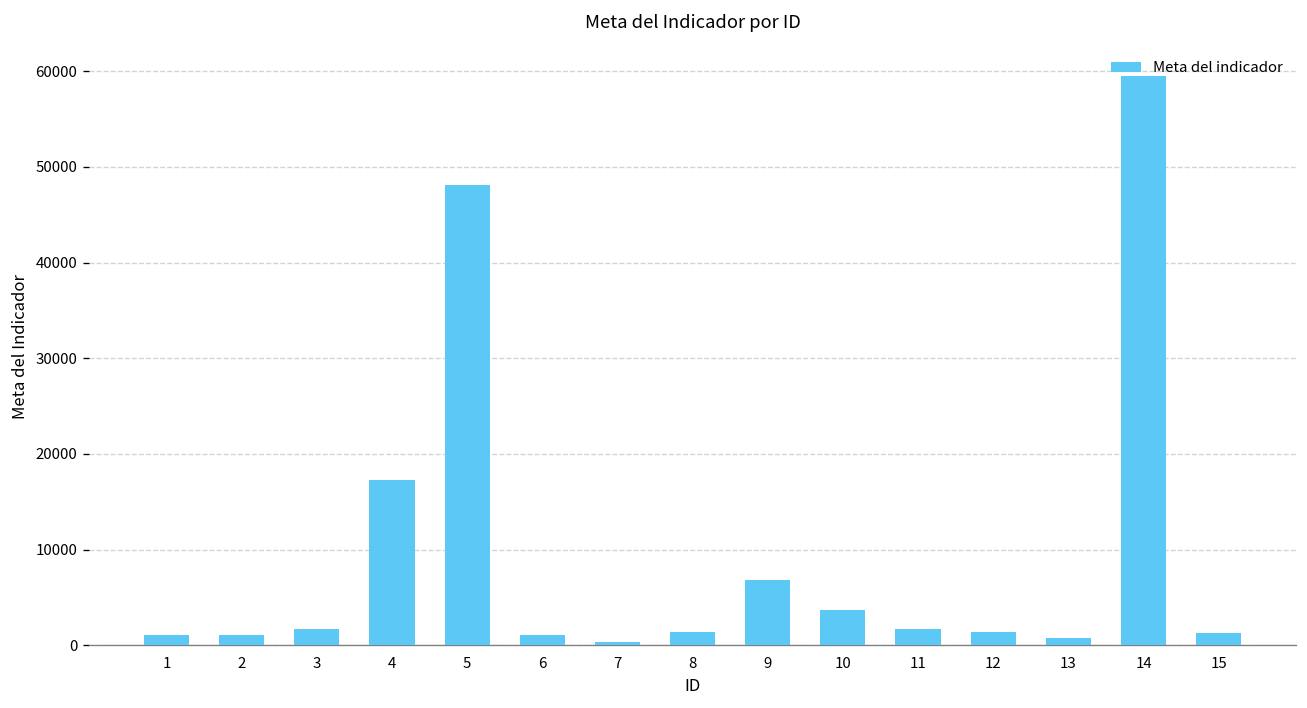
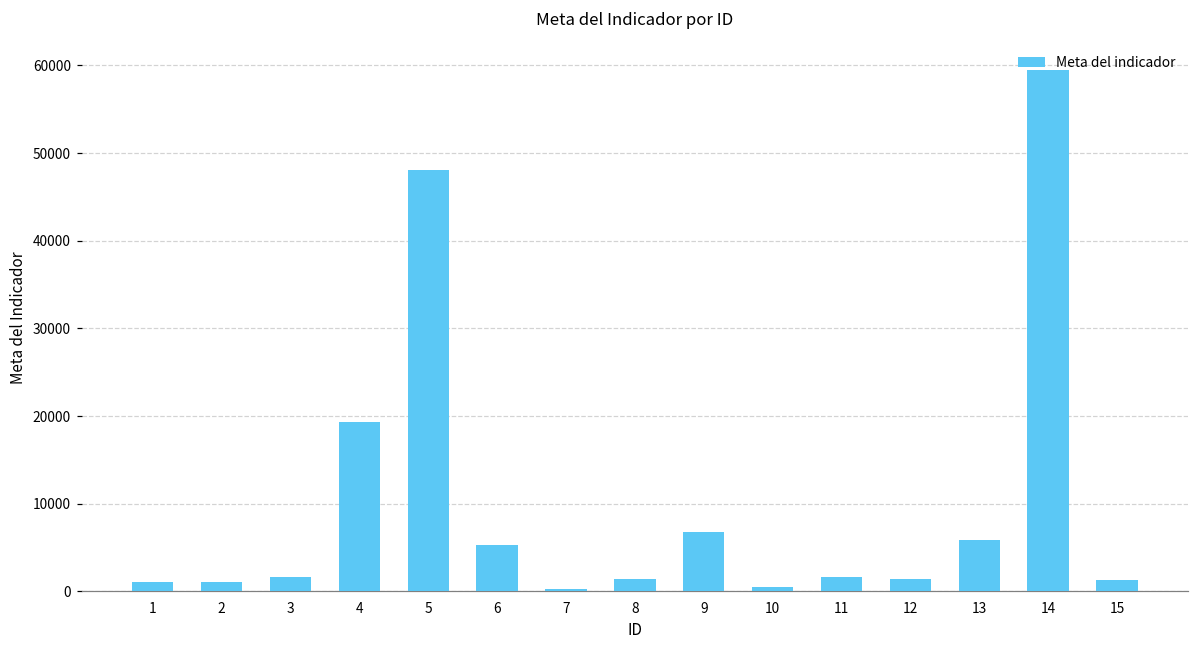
4: 17000 -> 19000
6: 1000 -> 5000
10: 4000 -> 1000
13: 1000 -> 6000
